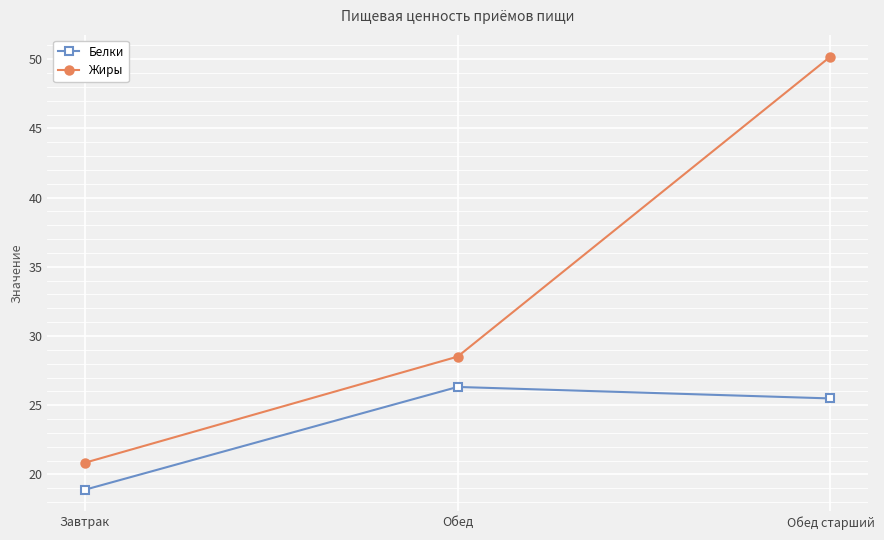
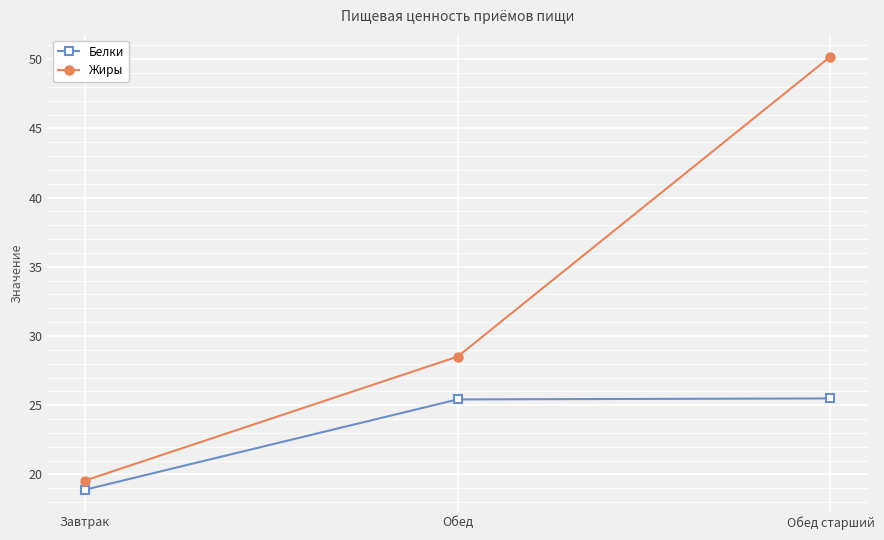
Жиры, Завтрак: 20.8 -> 19.6
Белки, Обед: 26.3 -> 25.4
